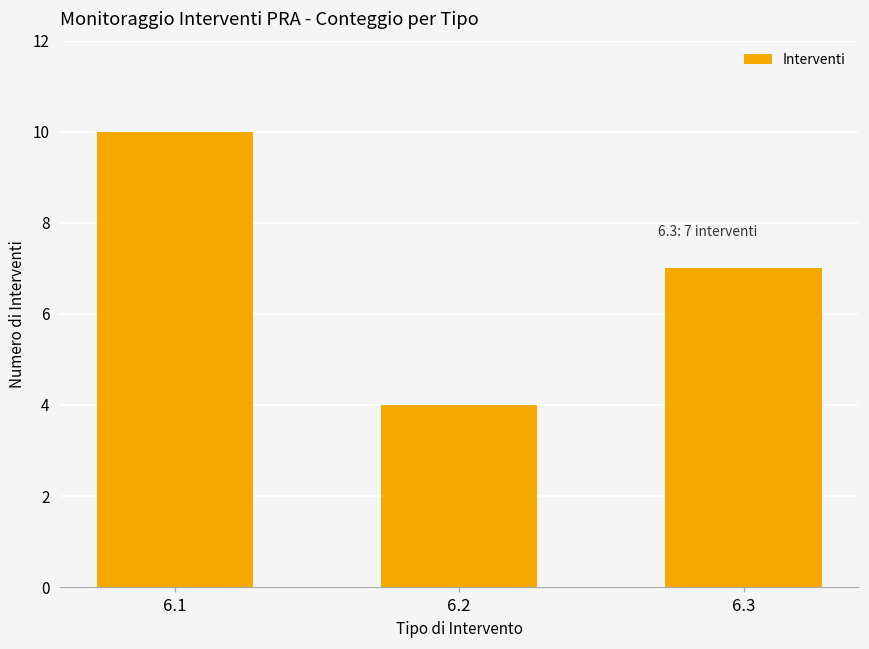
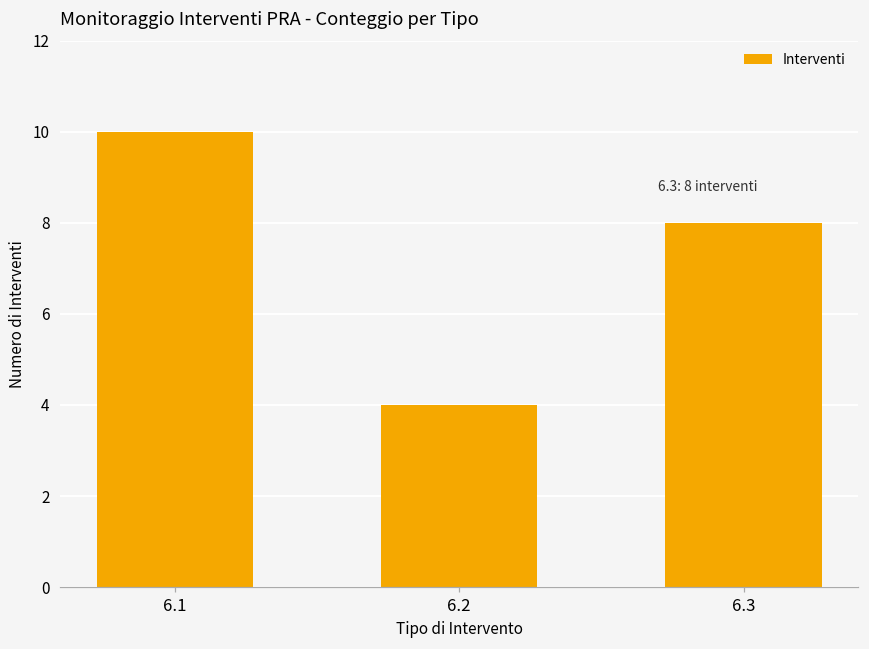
6.3: 7 -> 8
